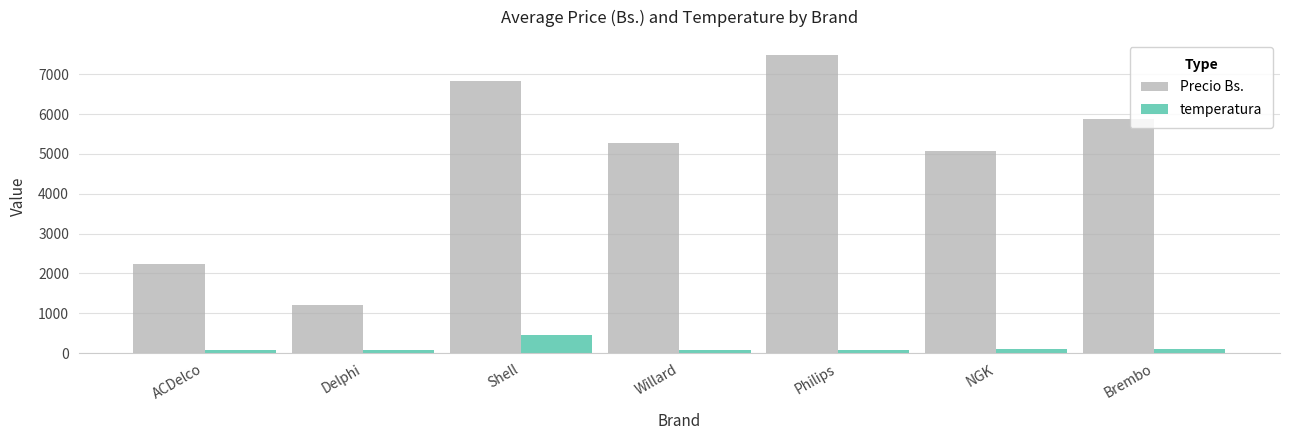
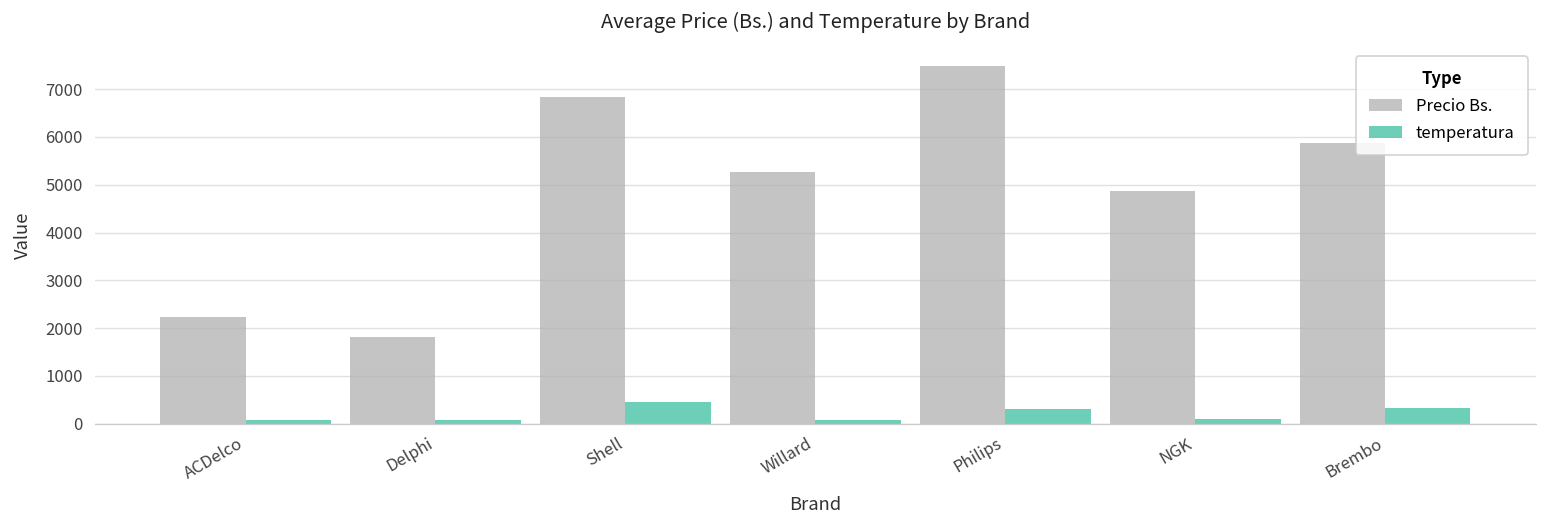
Precio Bs., Delphi: 1200 -> 1800
temperatura, Philips: 100 -> 300
Precio Bs., NGK: 5100 -> 4900
temperatura, Brembo: 100 -> 300
